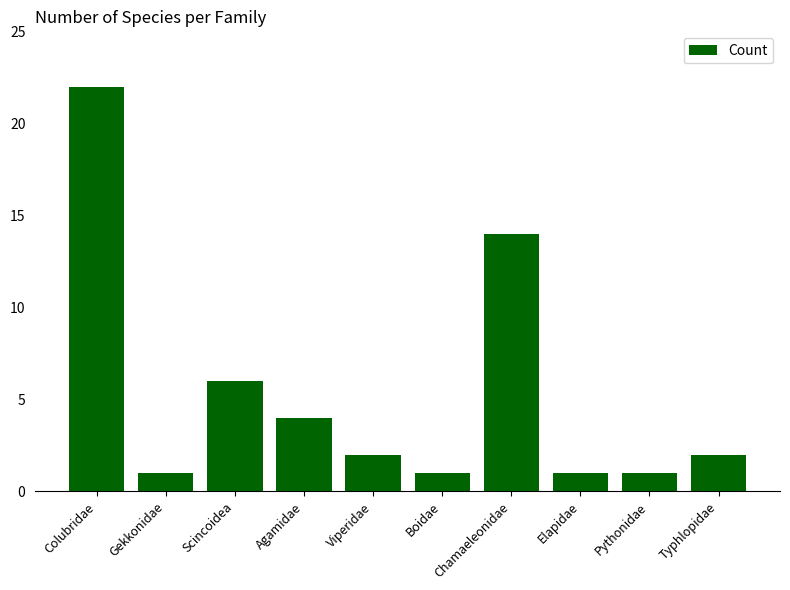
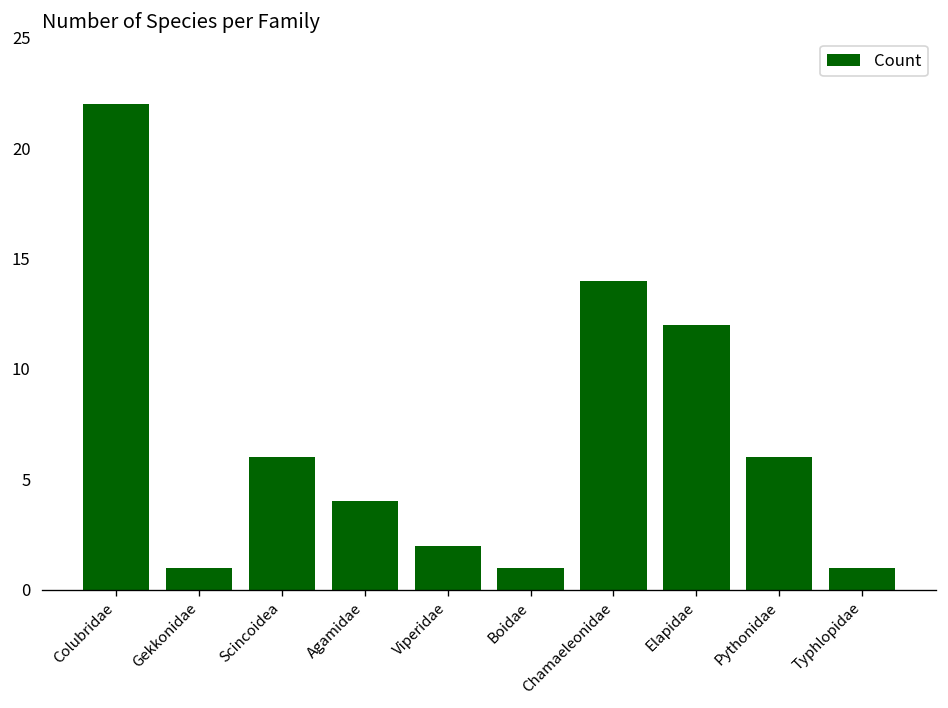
Elapidae: 1 -> 12
Pythonidae: 1 -> 6
Typhlopidae: 2 -> 1
